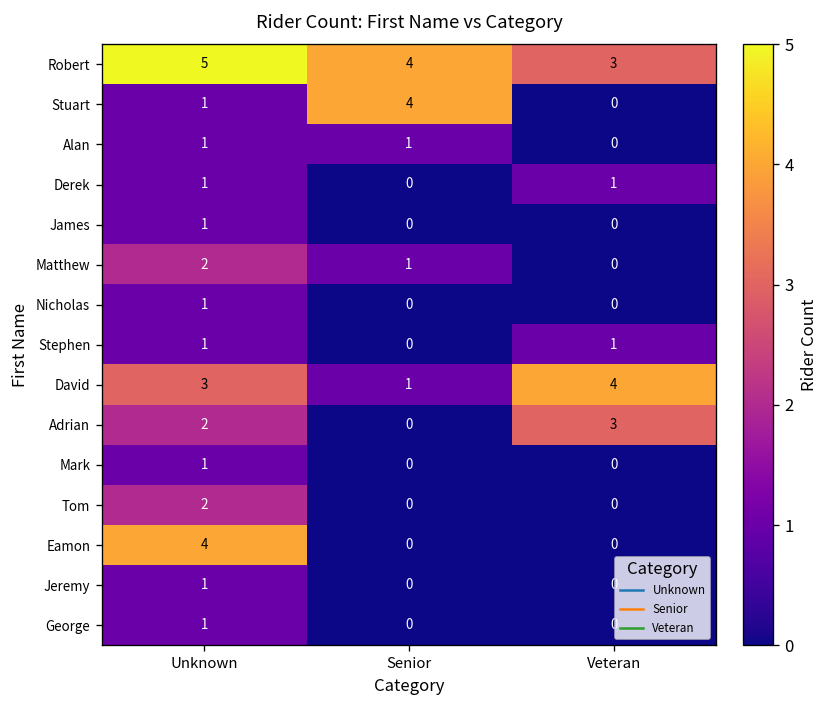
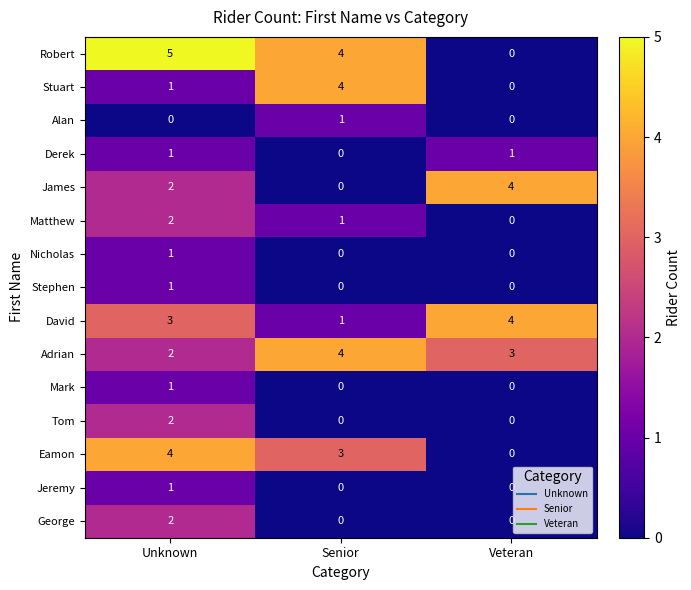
Robert, Veteran: 3 -> 0
Alan, Unknown: 1 -> 0
James, Unknown: 1 -> 2
James, Veteran: 0 -> 4
Stephen, Veteran: 1 -> 0
Adrian, Senior: 0 -> 4
Eamon, Senior: 0 -> 3
George, Unknown: 1 -> 2
